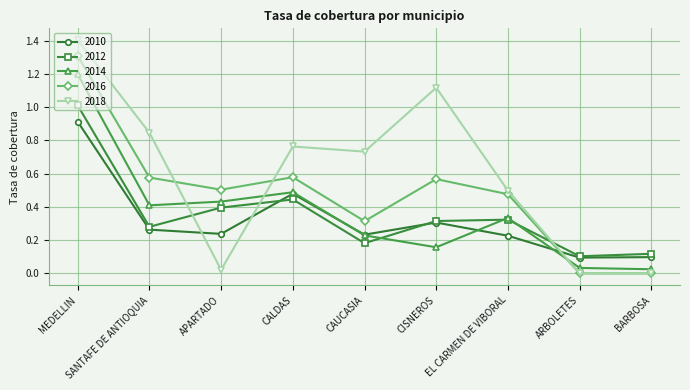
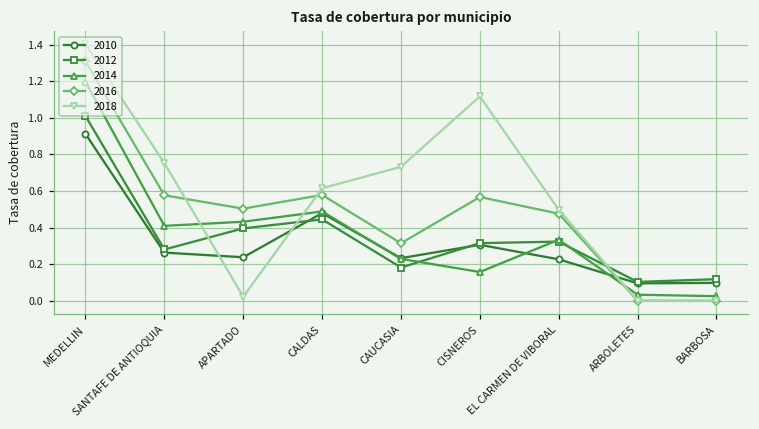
2018, SANTAFE DE ANTIOQUIA: 0.85 -> 0.75
2018, CALDAS: 0.76 -> 0.61
